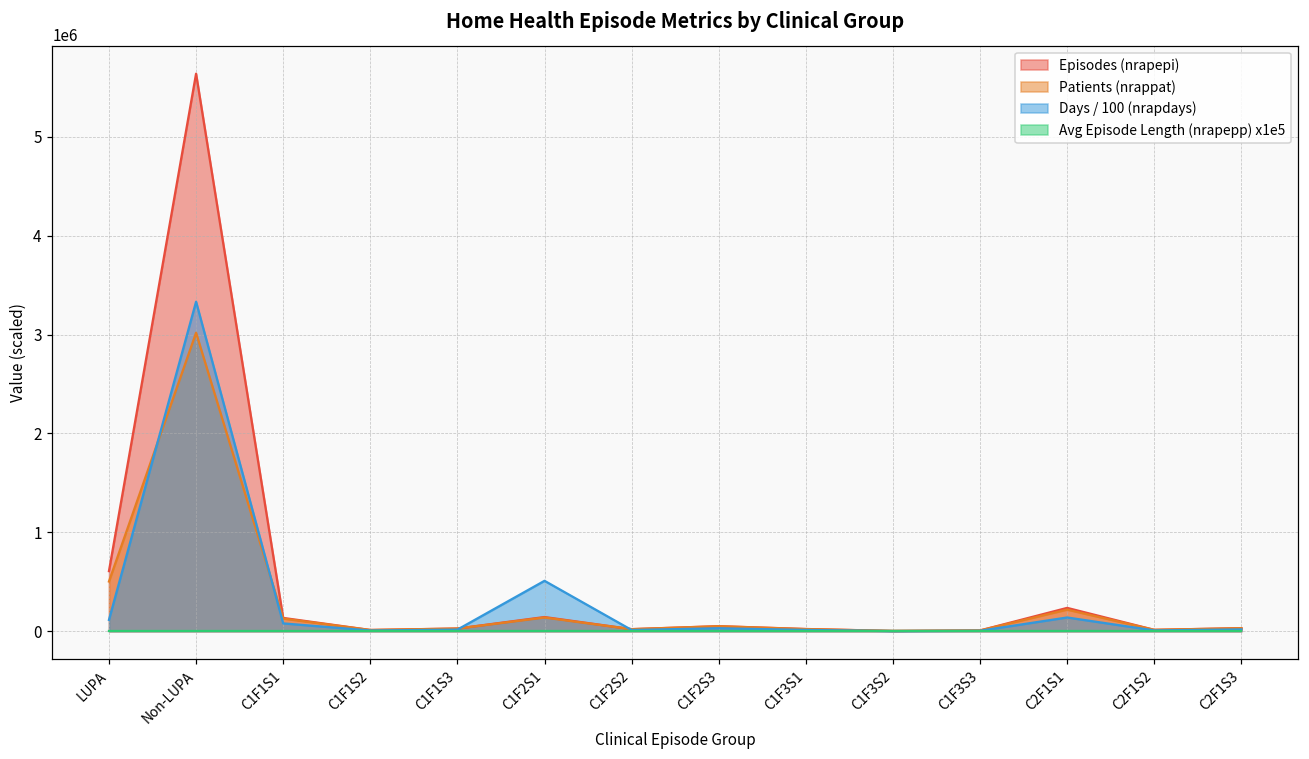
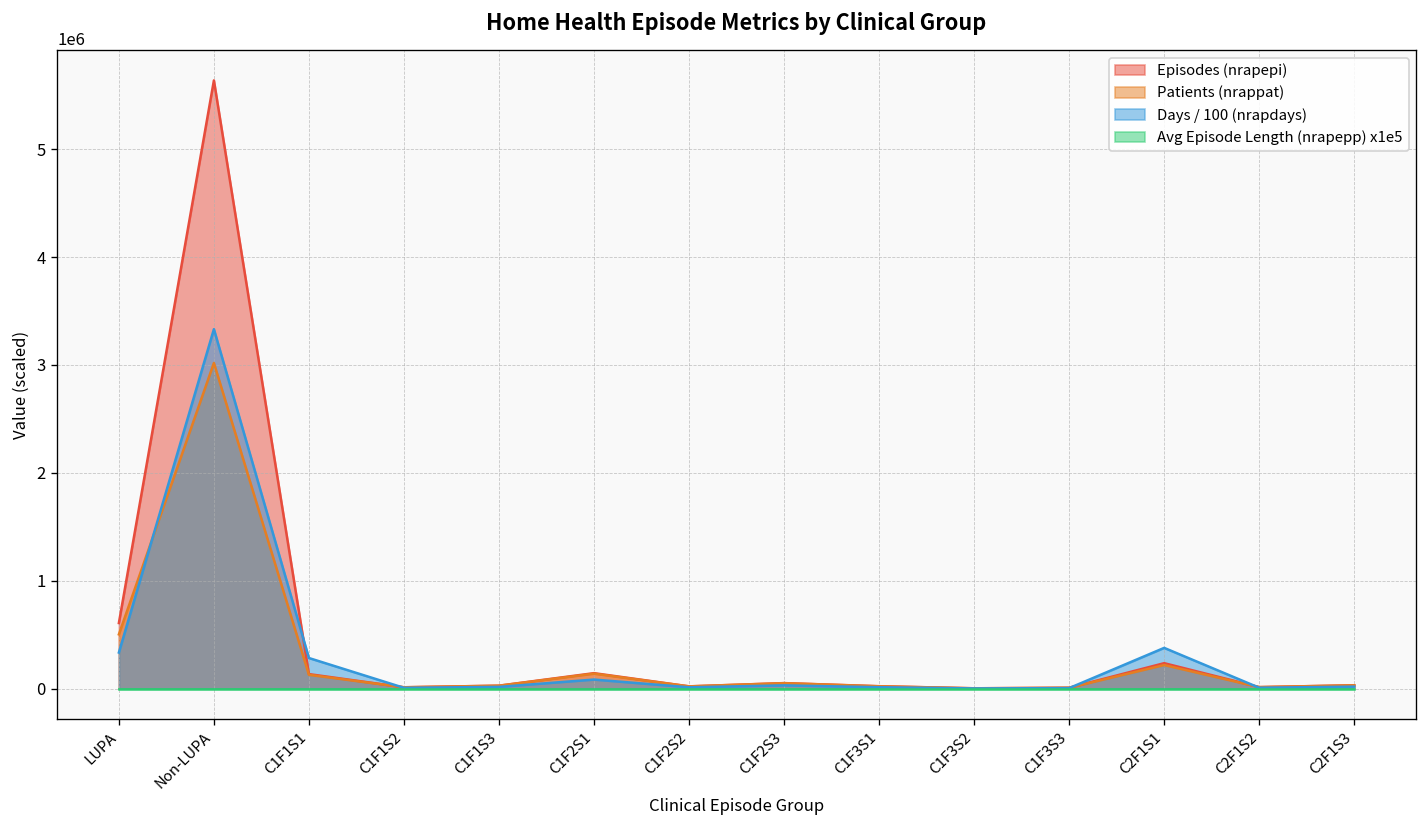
Days / 100 (nrapdays), LUPA: 100000 -> 300000
Days / 100 (nrapdays), C1F1S1: 100000 -> 300000
Days / 100 (nrapdays), C1F2S1: 500000 -> 100000
Days / 100 (nrapdays), C2F1S1: 100000 -> 400000
